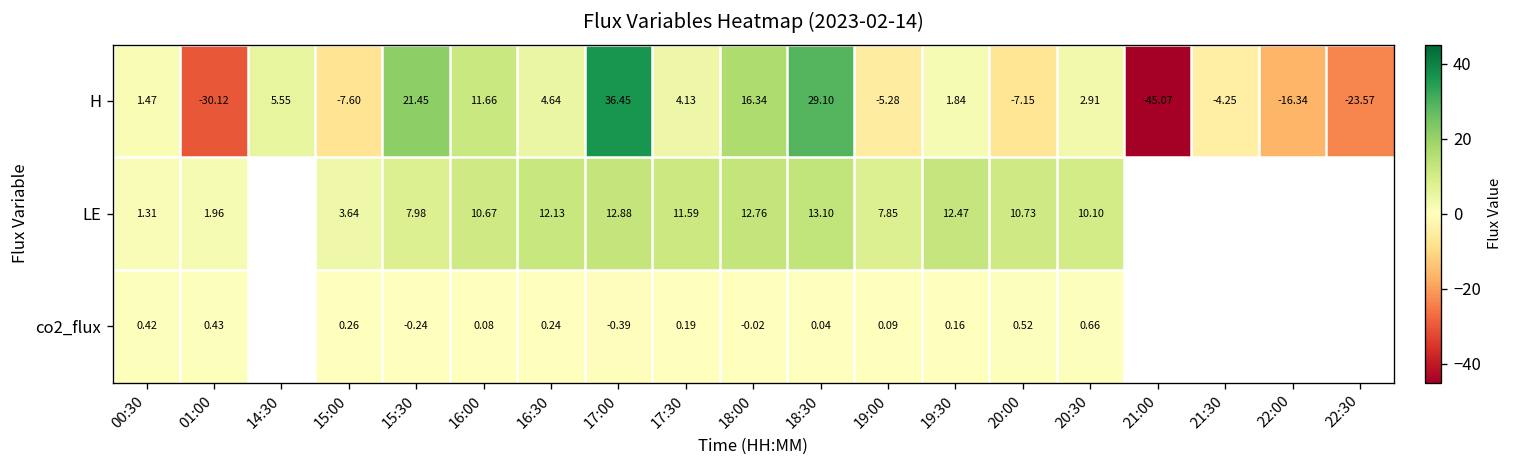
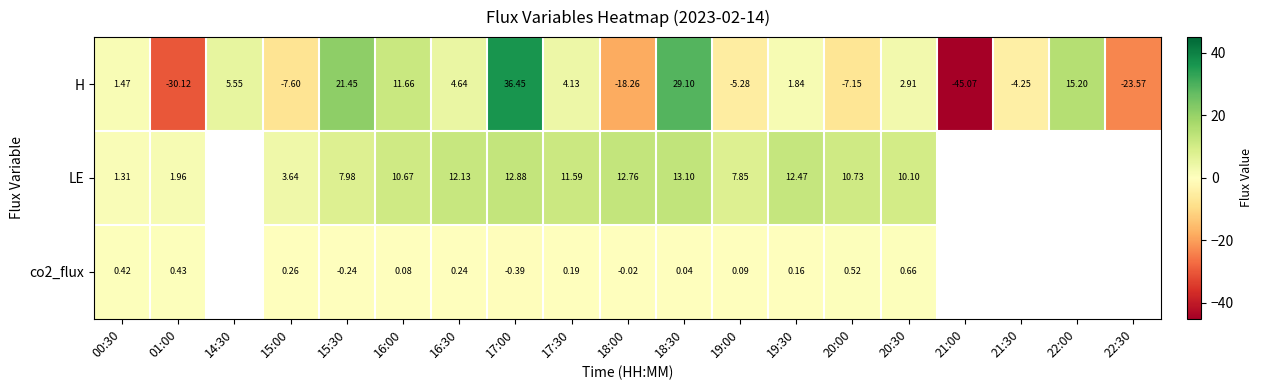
H, 18:00: 16.34 -> -18.26
H, 22:00: -16.34 -> 15.20
